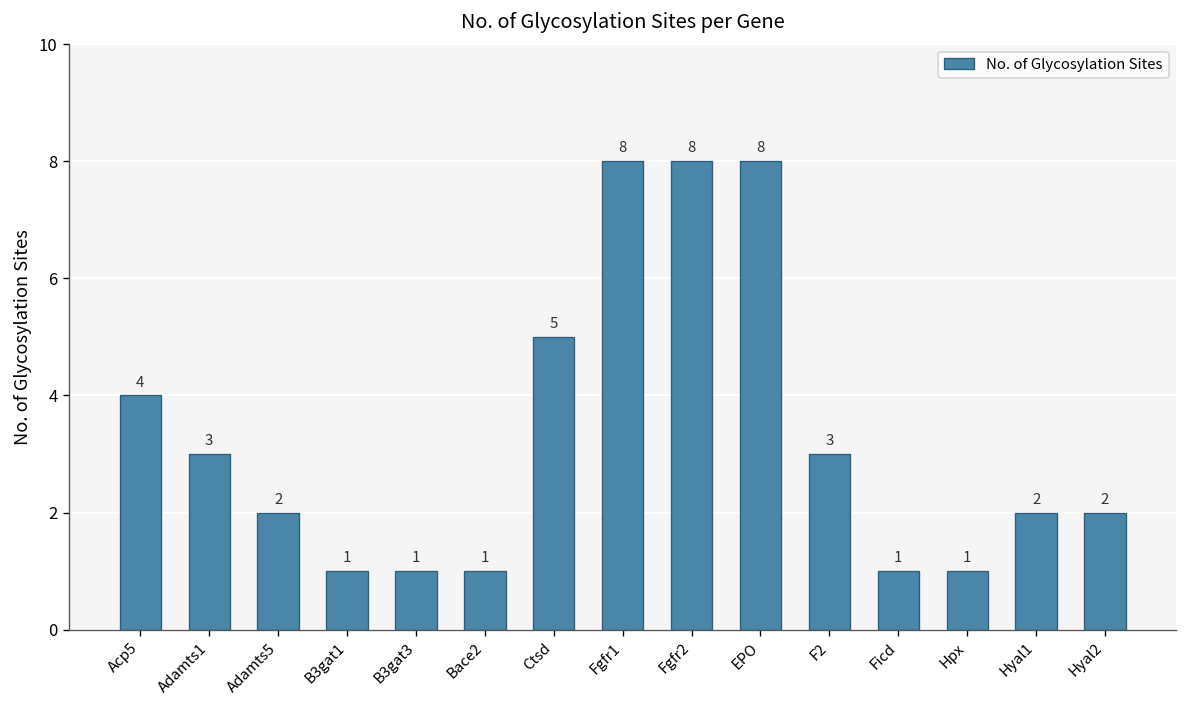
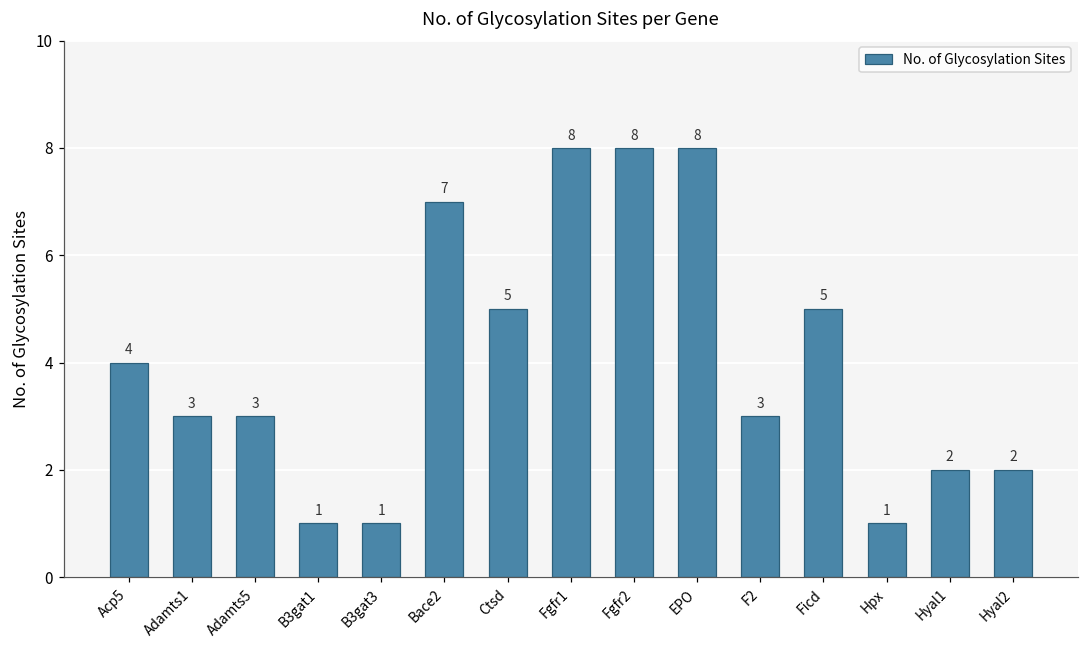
Adamts5: 2 -> 3
Bace2: 1 -> 7
Ficd: 1 -> 5
